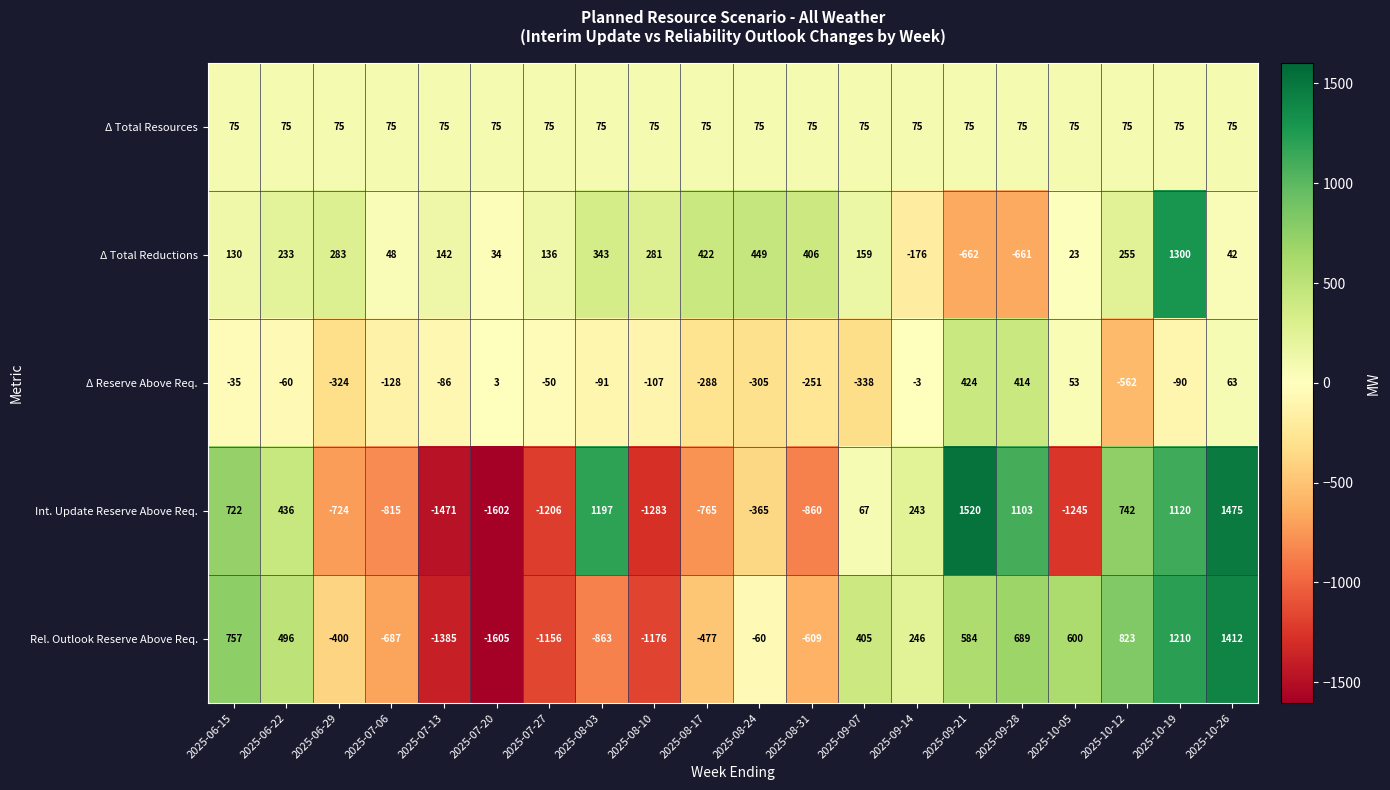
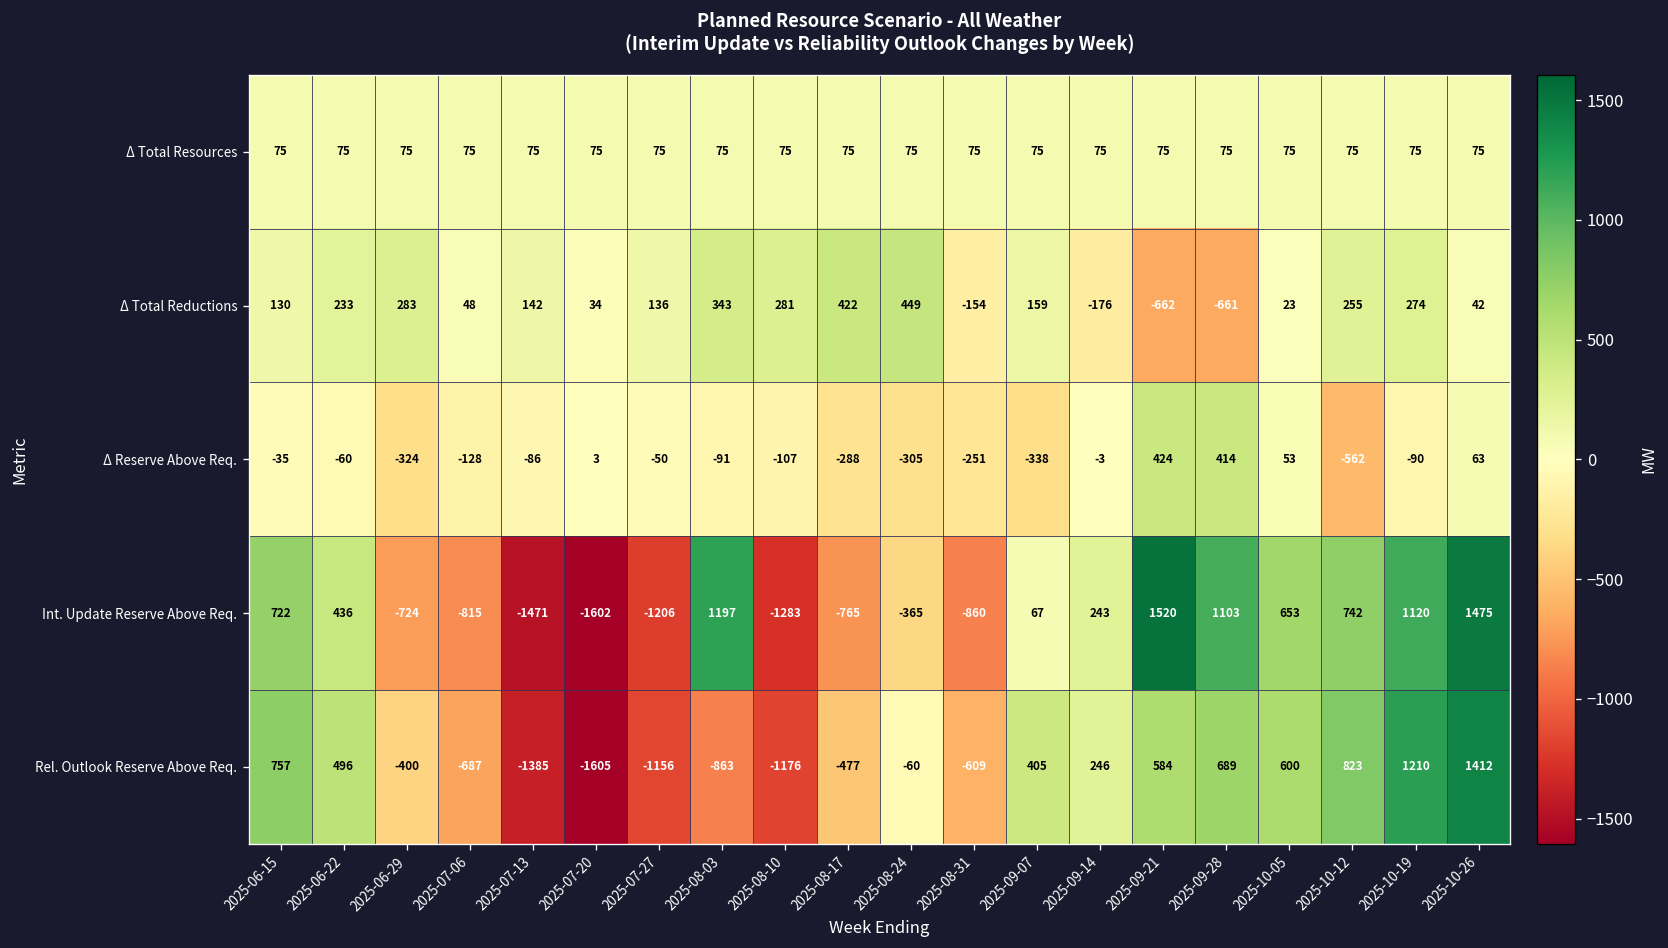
Δ Total Reductions, 2025-08-31: 406 -> -154
Δ Total Reductions, 2025-10-19: 1300 -> 274
Int. Update Reserve Above Req., 2025-10-05: -1245 -> 653
